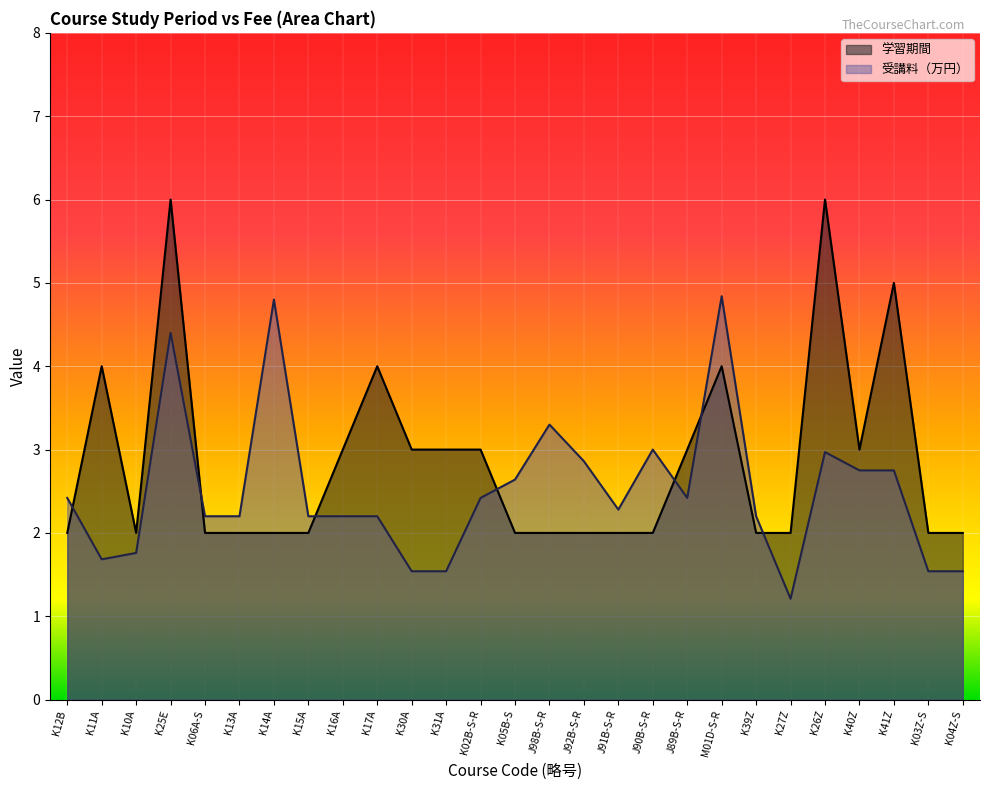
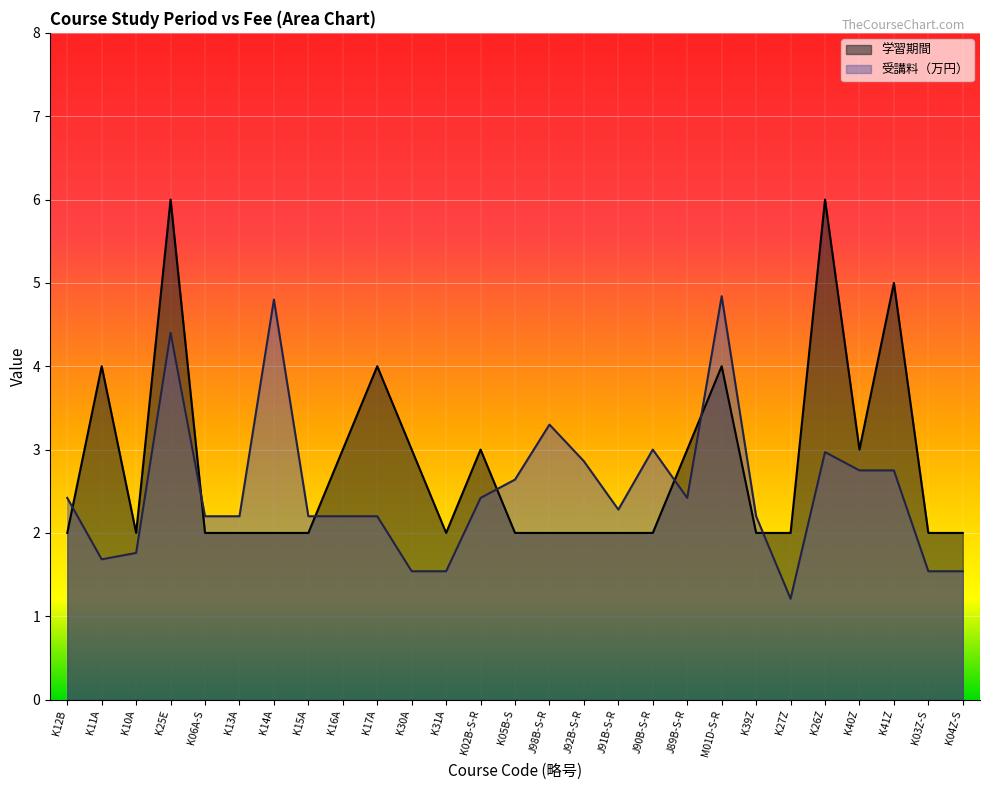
学習期間, K31A: 3 -> 2
